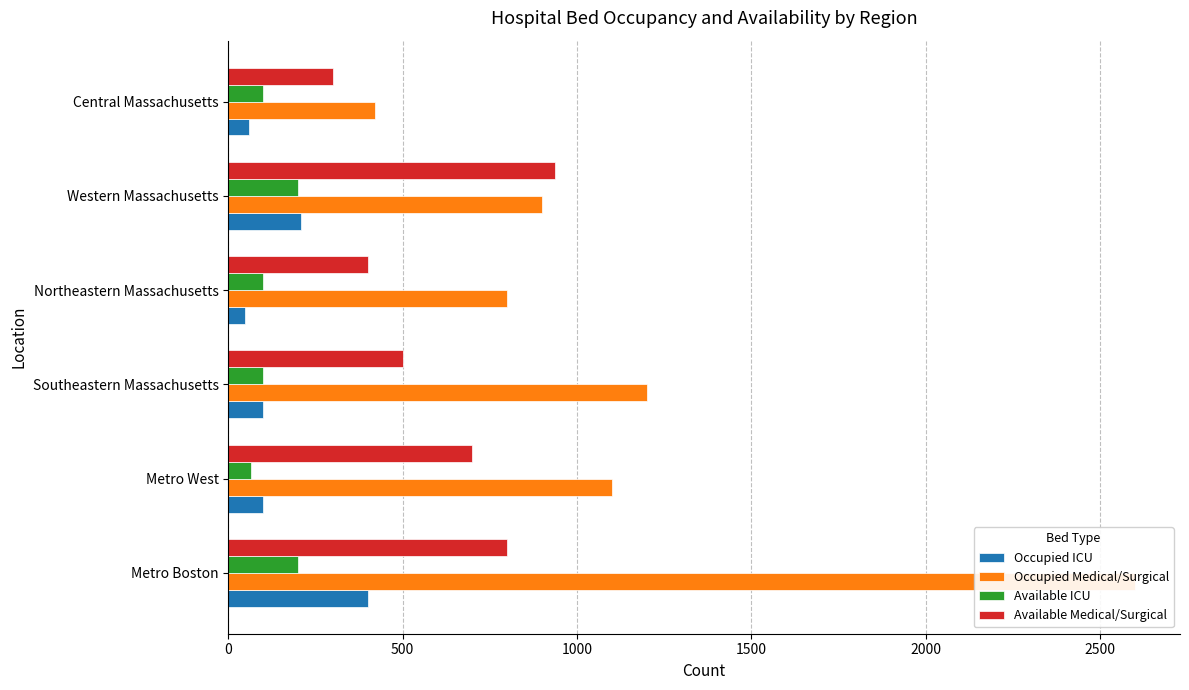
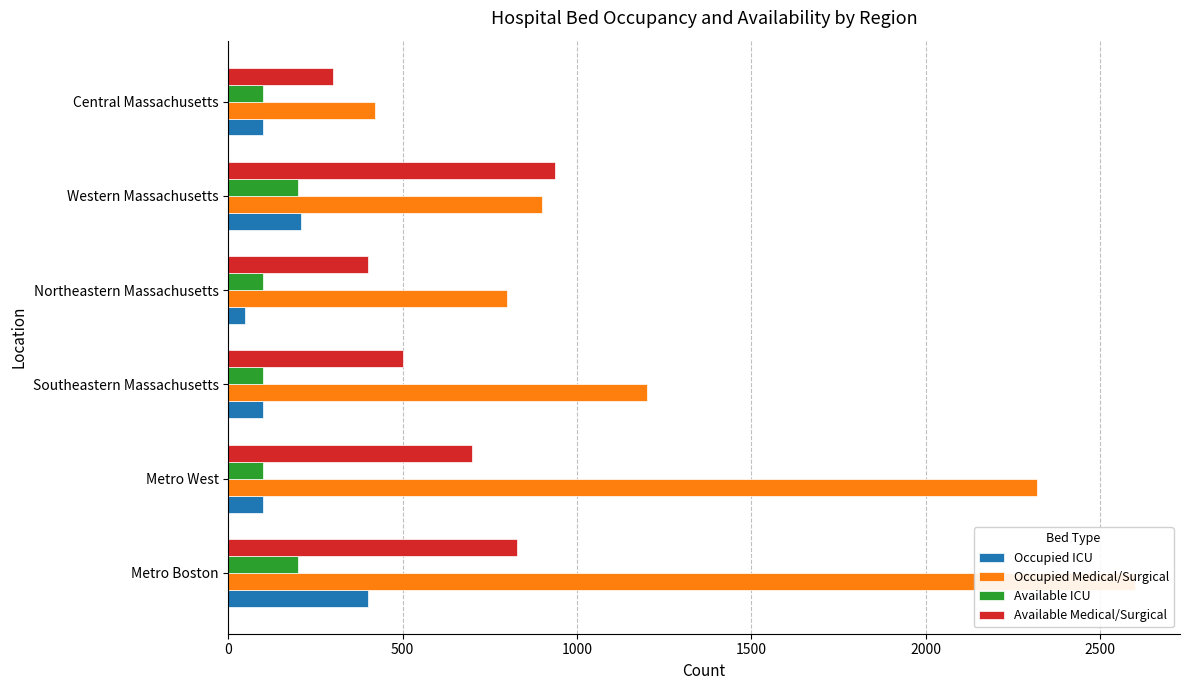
Occupied ICU, Central Massachusetts: 60 -> 100
Available ICU, Metro West: 60 -> 100
Occupied Medical/Surgical, Metro West: 1100 -> 2320
Available Medical/Surgical, Metro Boston: 800 -> 830
